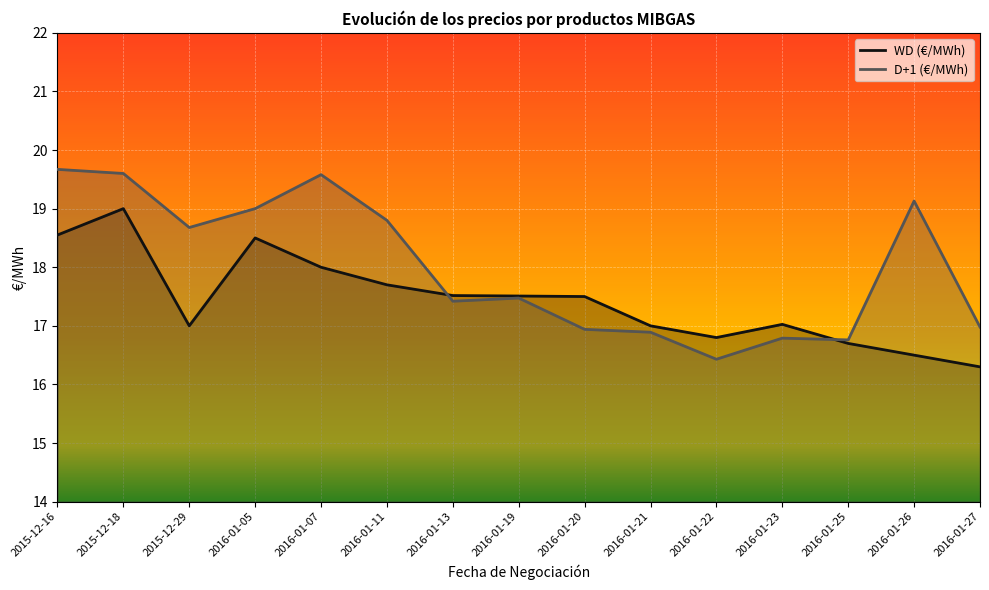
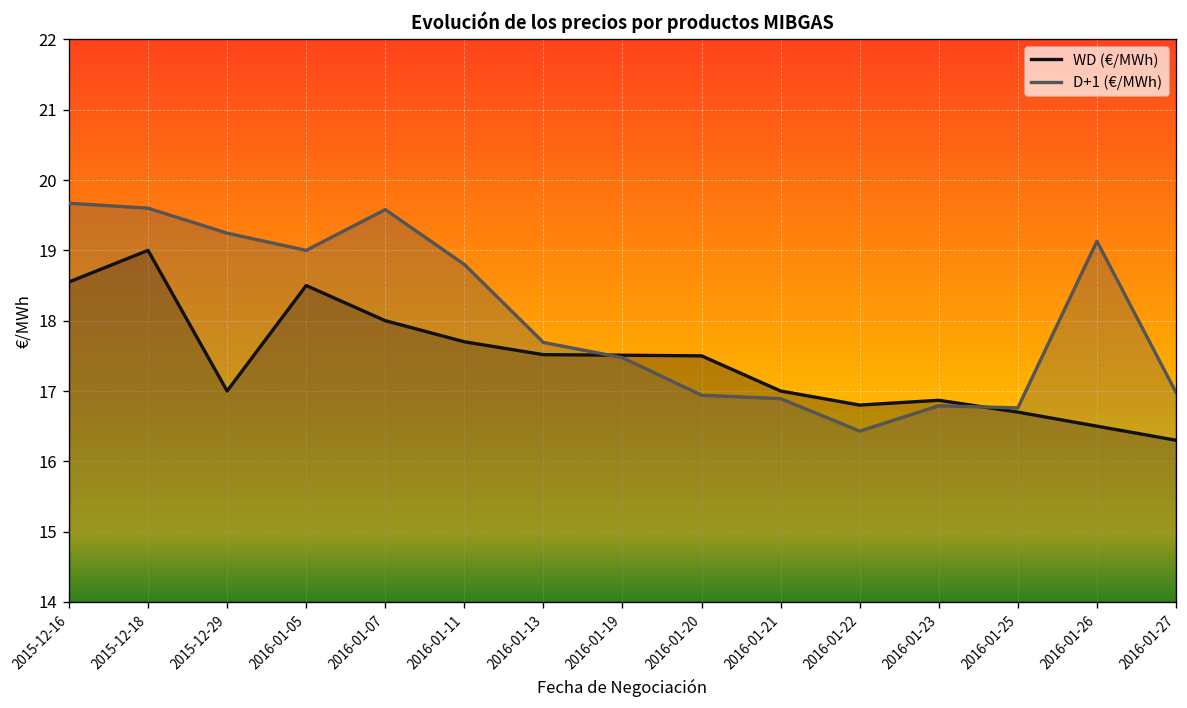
D+1 (€/MWh), 2015-12-29: 18.7 -> 19.2
D+1 (€/MWh), 2016-01-13: 17.4 -> 17.7
WD (€/MWh), 2016-01-23: 17.0 -> 16.9
